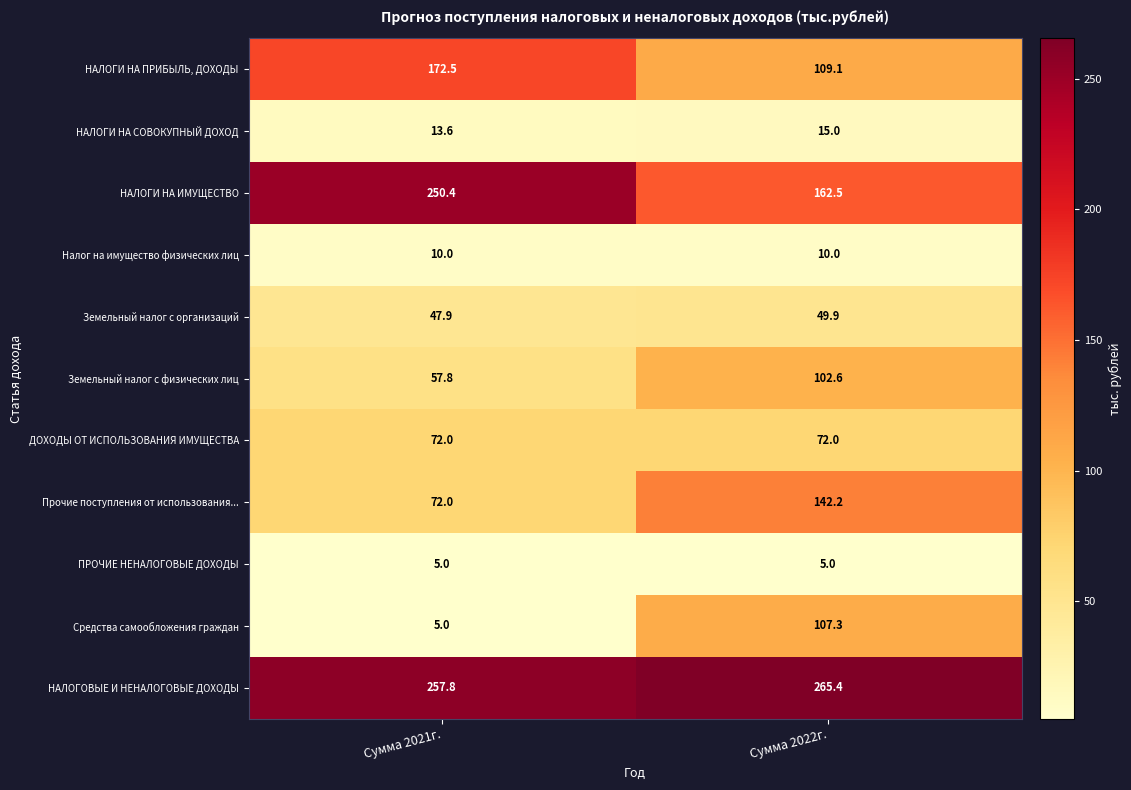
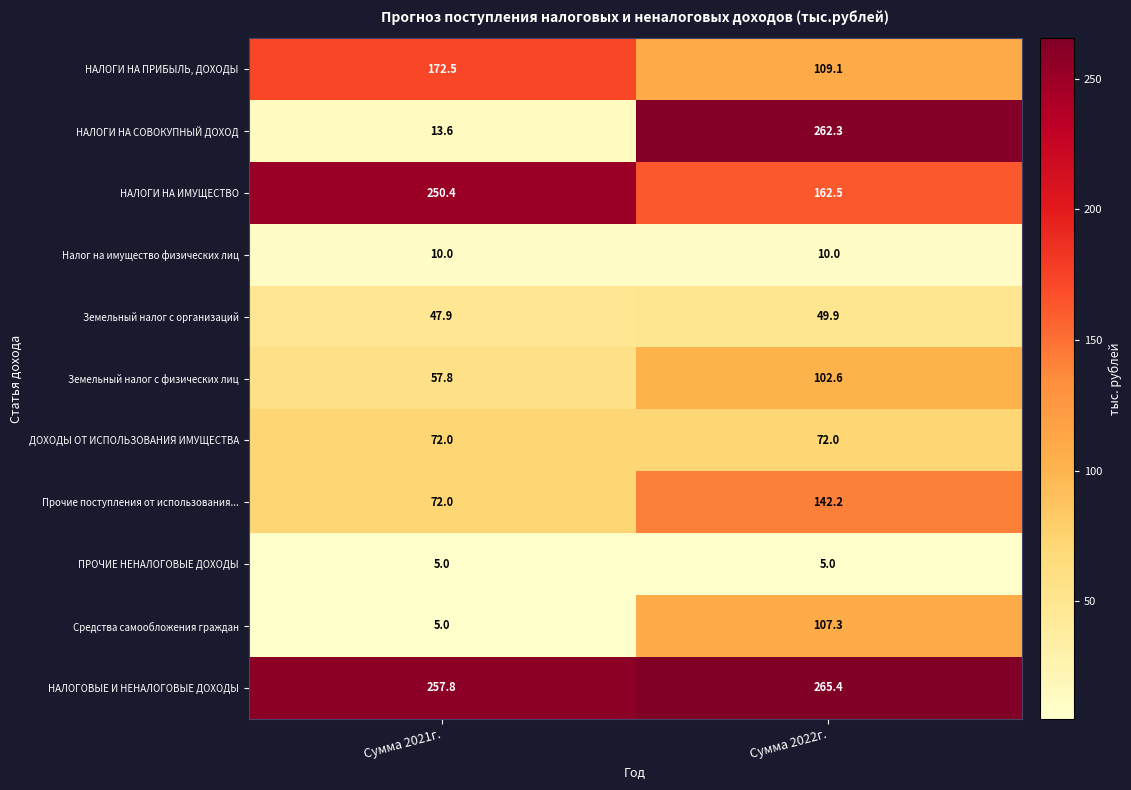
НАЛОГИ НА СОВОКУПНЫЙ ДОХОД, Сумма 2022г.: 15.0 -> 262.3
